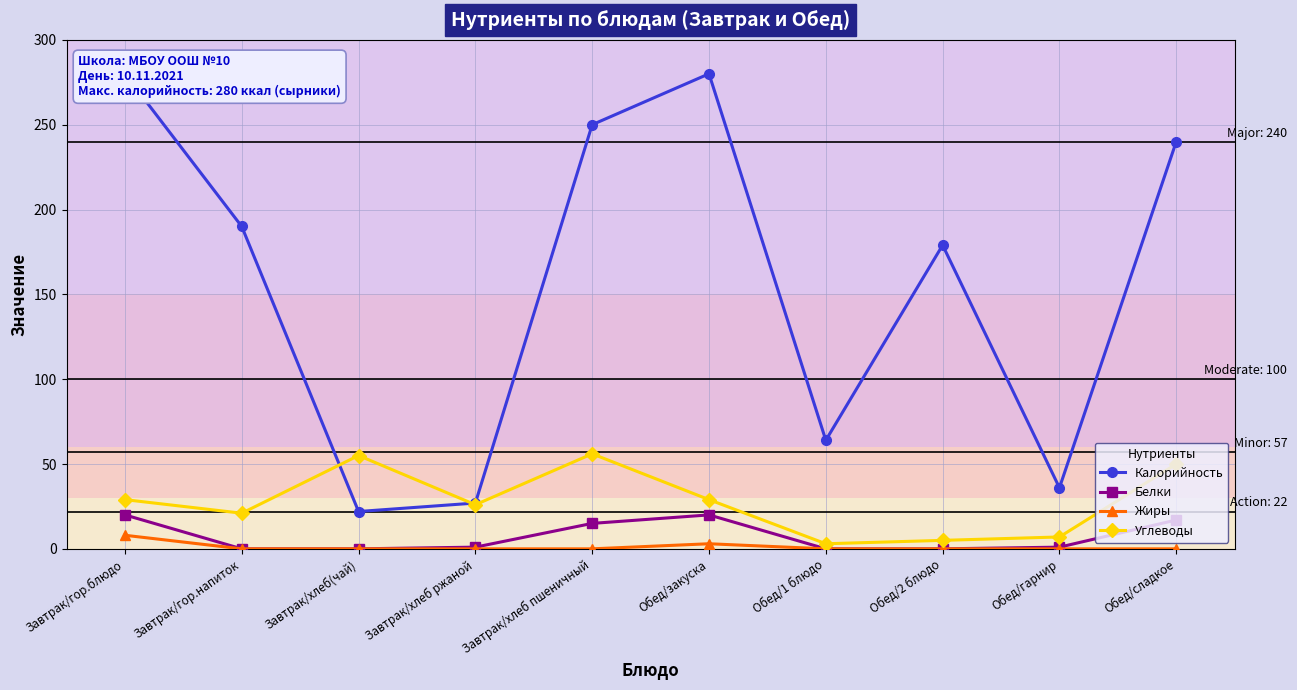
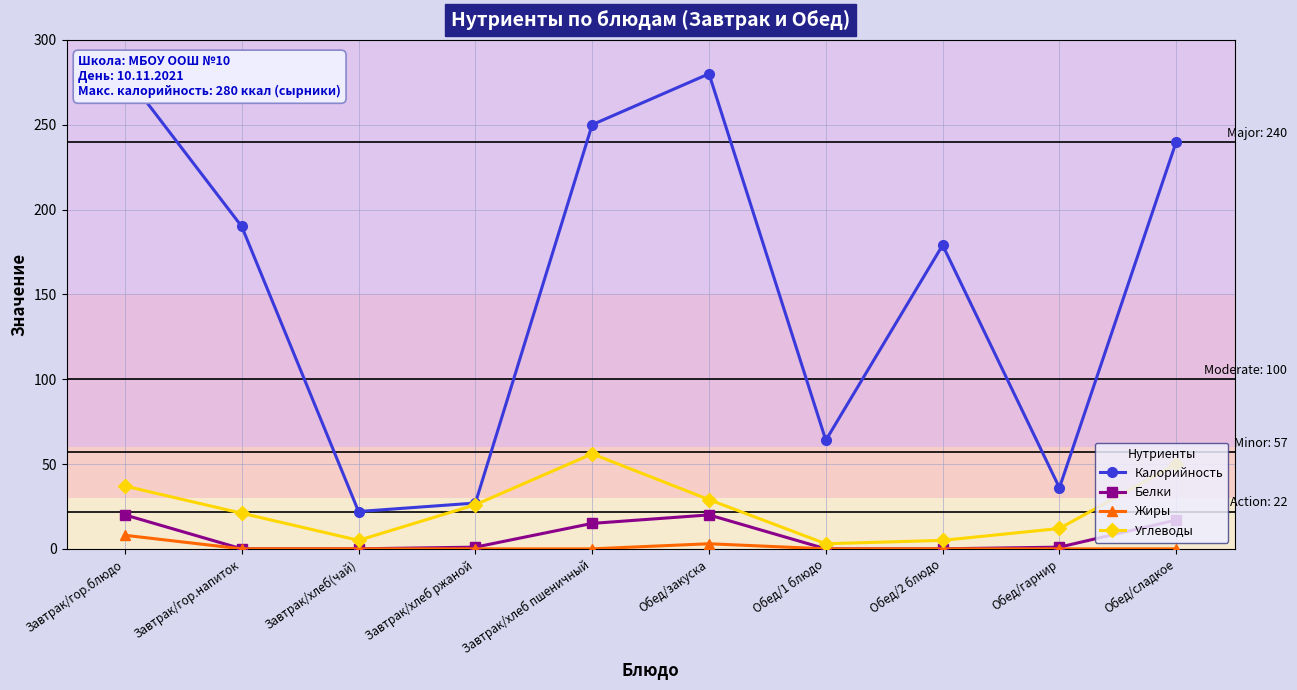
Углеводы, Завтрак/гор.блюдо: 29 -> 37
Углеводы, Завтрак/хлеб(чай): 55 -> 5
Углеводы, Обед/гарнир: 7 -> 12
